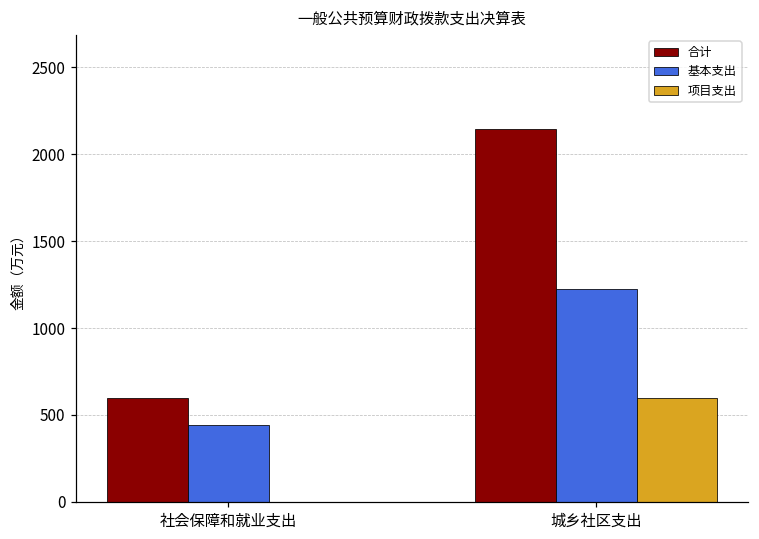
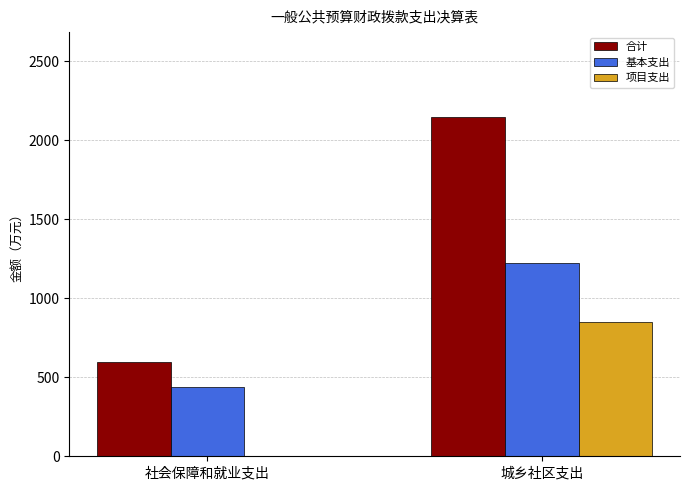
项目支出, 城乡社区支出: 600 -> 850
